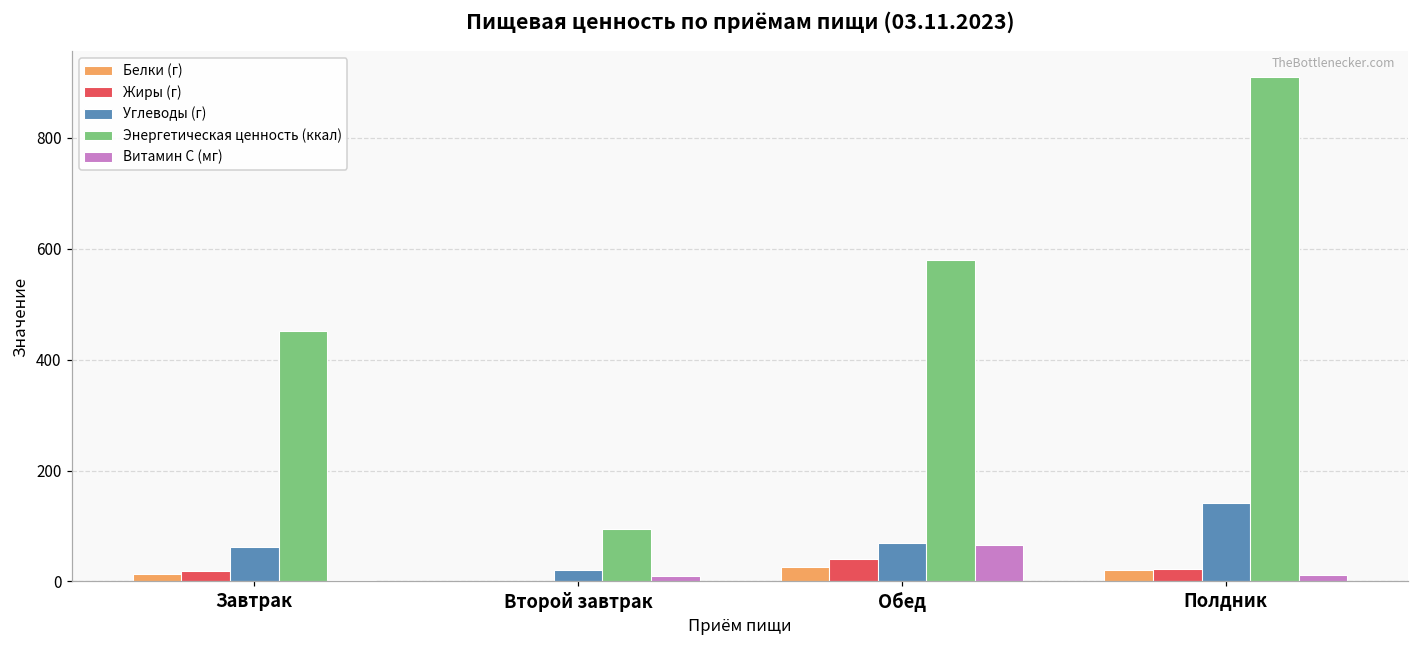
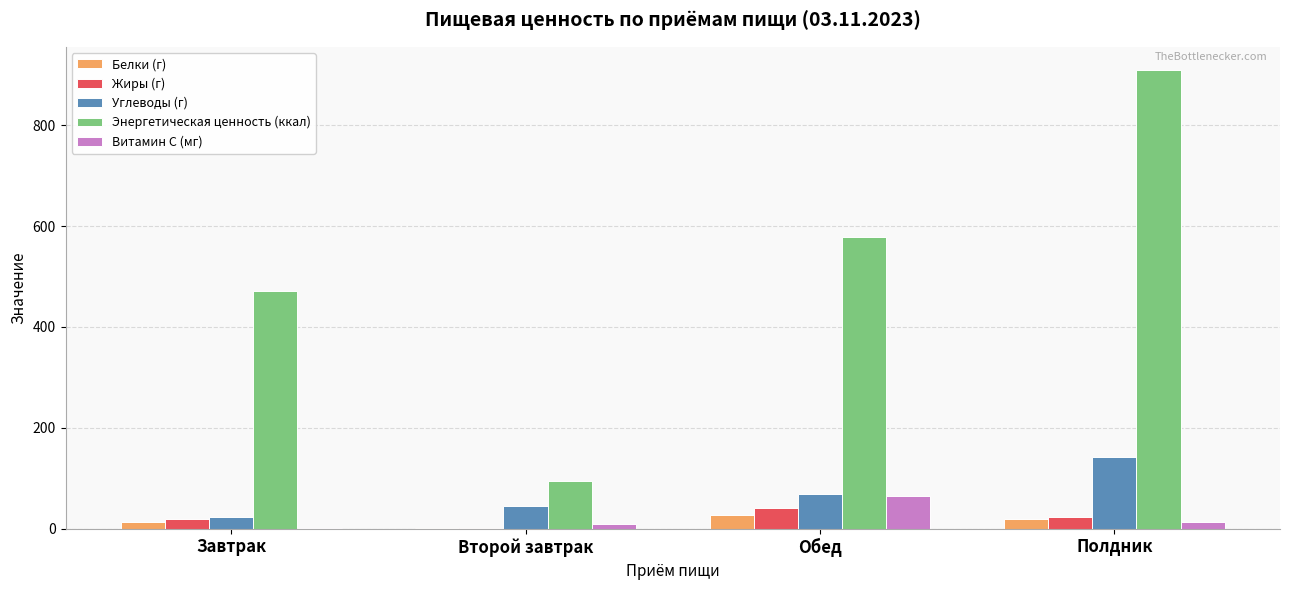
Углеводы (г), Завтрак: 60 -> 20
Энергетическая ценность (ккал), Завтрак: 450 -> 470
Углеводы (г), Второй завтрак: 20 -> 40
